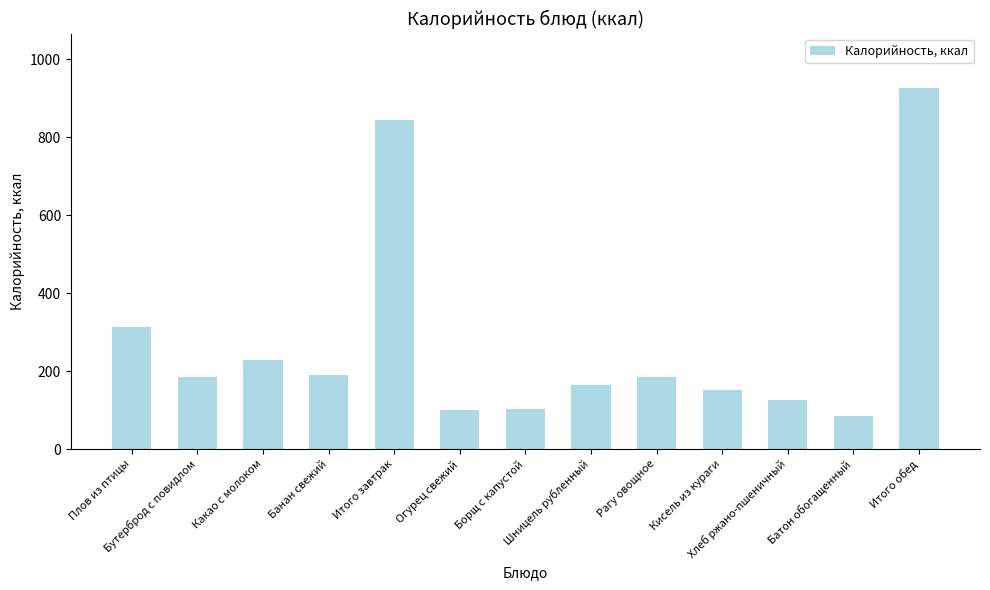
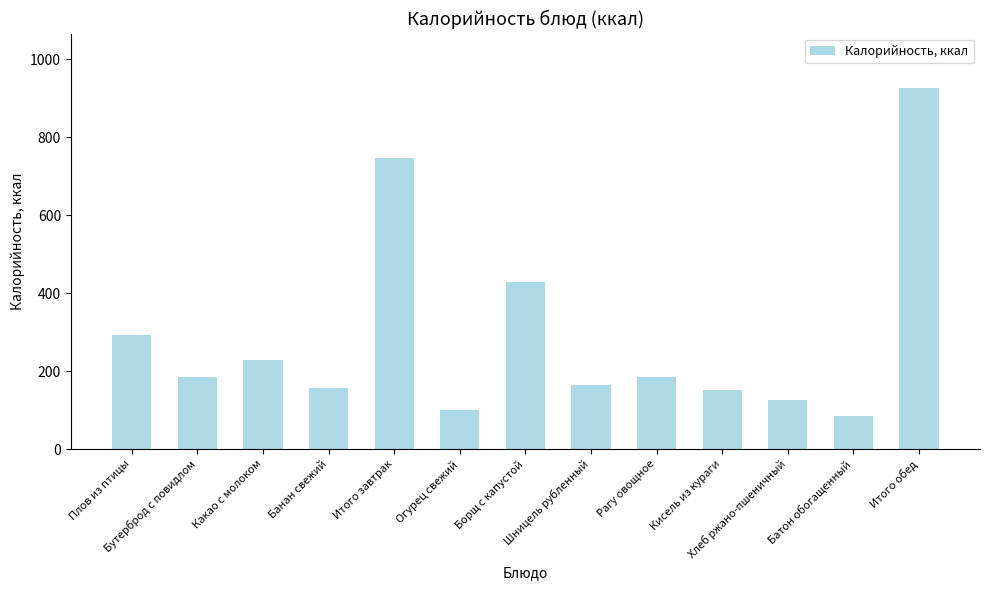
Плов из птицы: 310 -> 290
Банан свежий: 190 -> 160
Итого завтрак: 840 -> 750
Борщ с капустой: 100 -> 430
